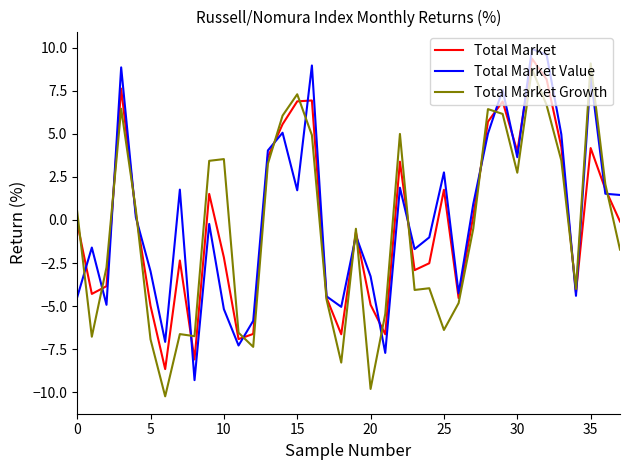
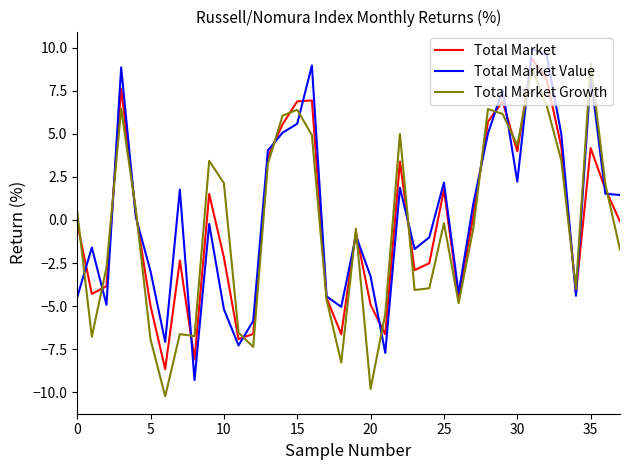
Total Market Growth, 10: 3.5 -> 2.1
Total Market Value, 15: 1.7 -> 5.6
Total Market Growth, 15: 7.3 -> 6.4
Total Market Value, 25: 2.8 -> 2.2
Total Market Growth, 25: -6.4 -> -0.2
Total Market Value, 30: 3.6 -> 2.2
Total Market Growth, 30: 2.7 -> 4.3
